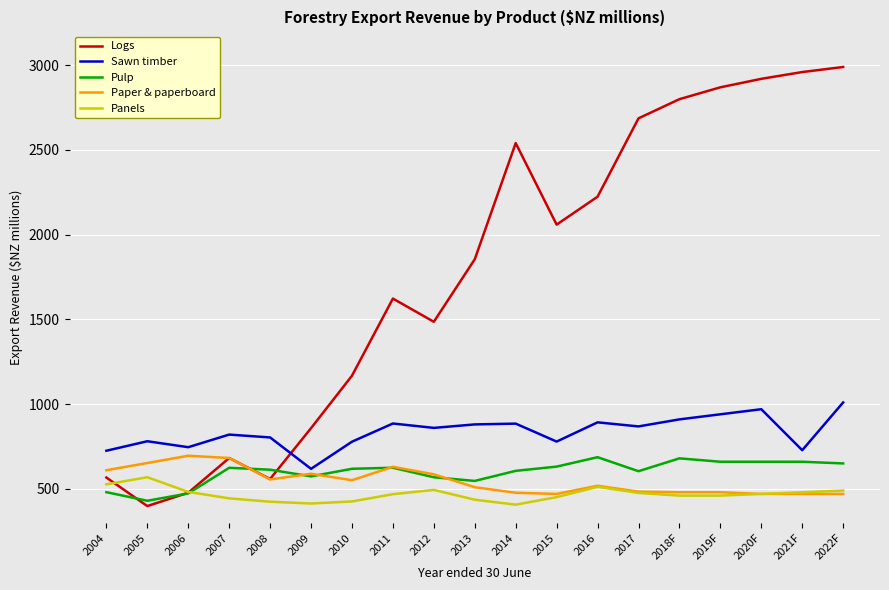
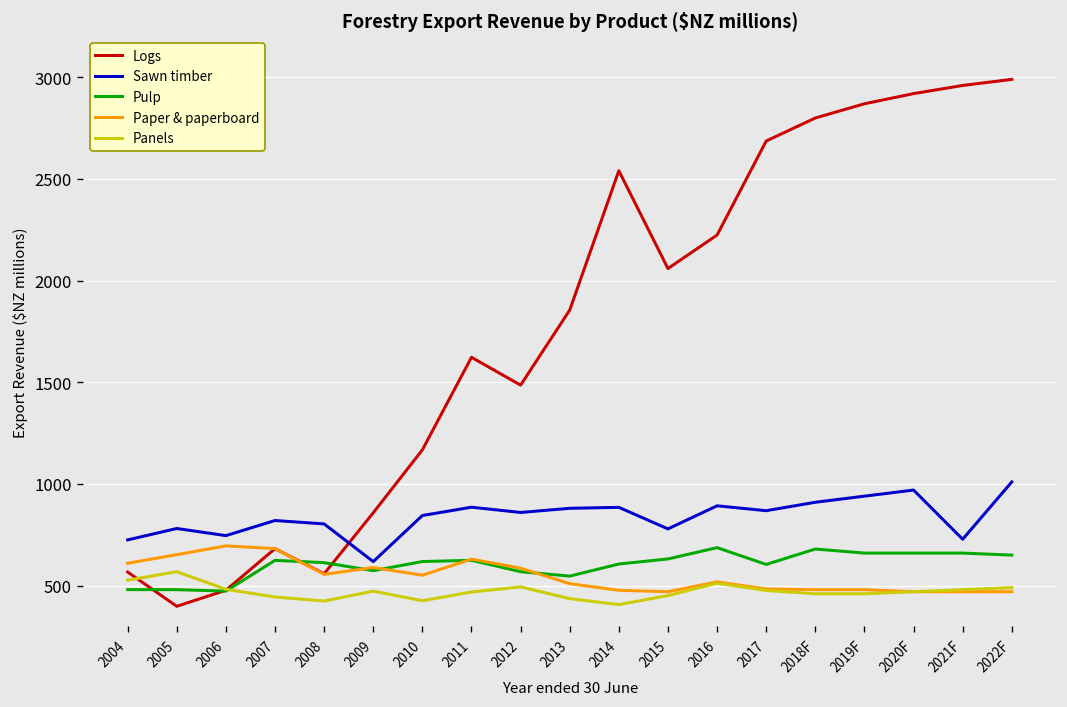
Pulp, 2005: 430 -> 480
Panels, 2009: 410 -> 470
Sawn timber, 2010: 780 -> 840
